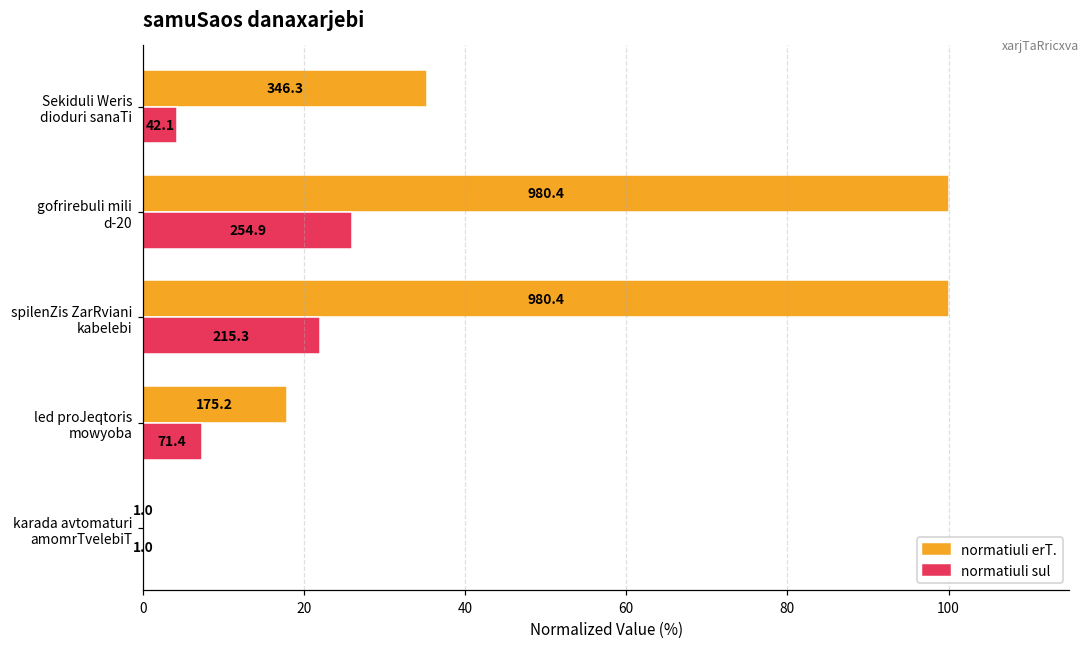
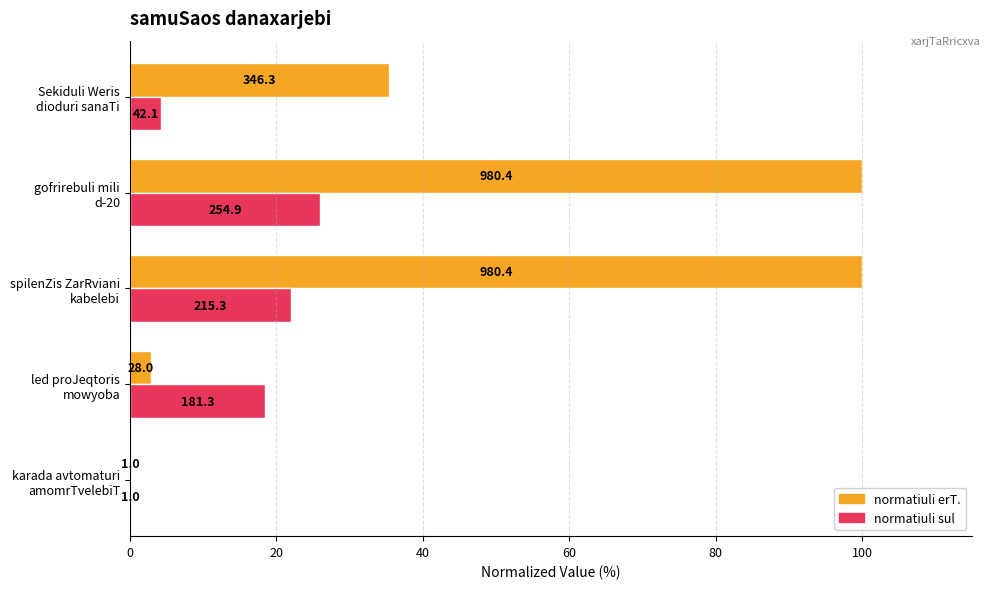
normatiuli erT., led proJeqtoris mowyoba: 175.2 -> 28.0
normatiuli sul, led proJeqtoris mowyoba: 71.4 -> 181.3
